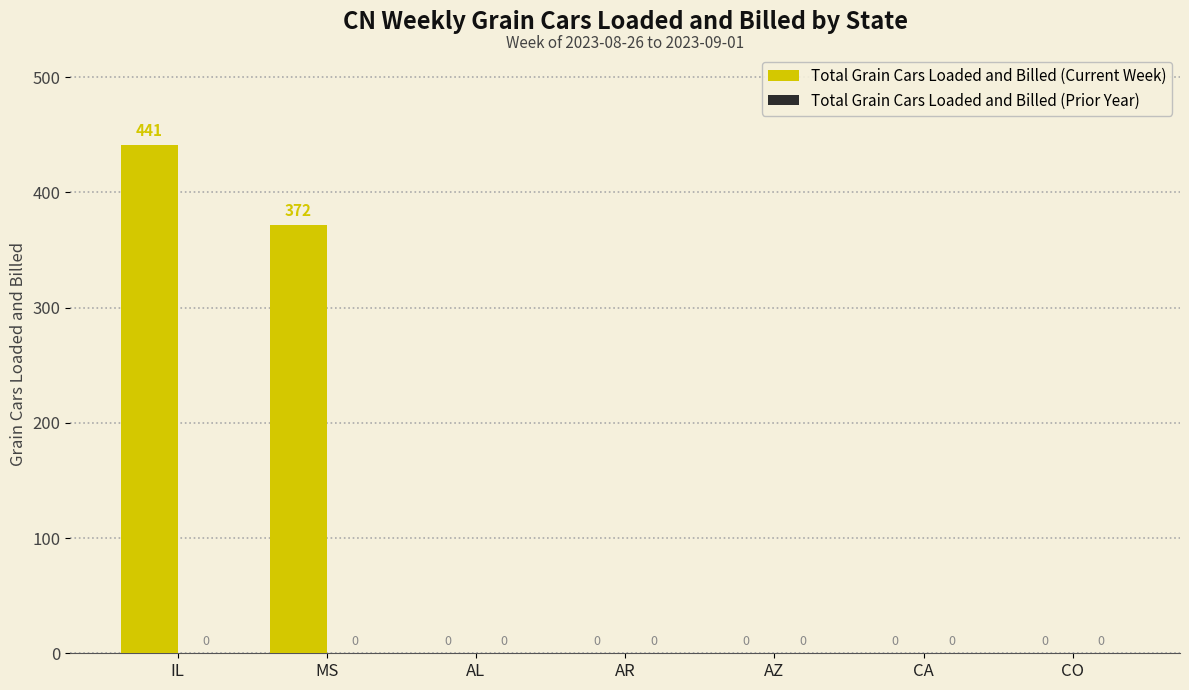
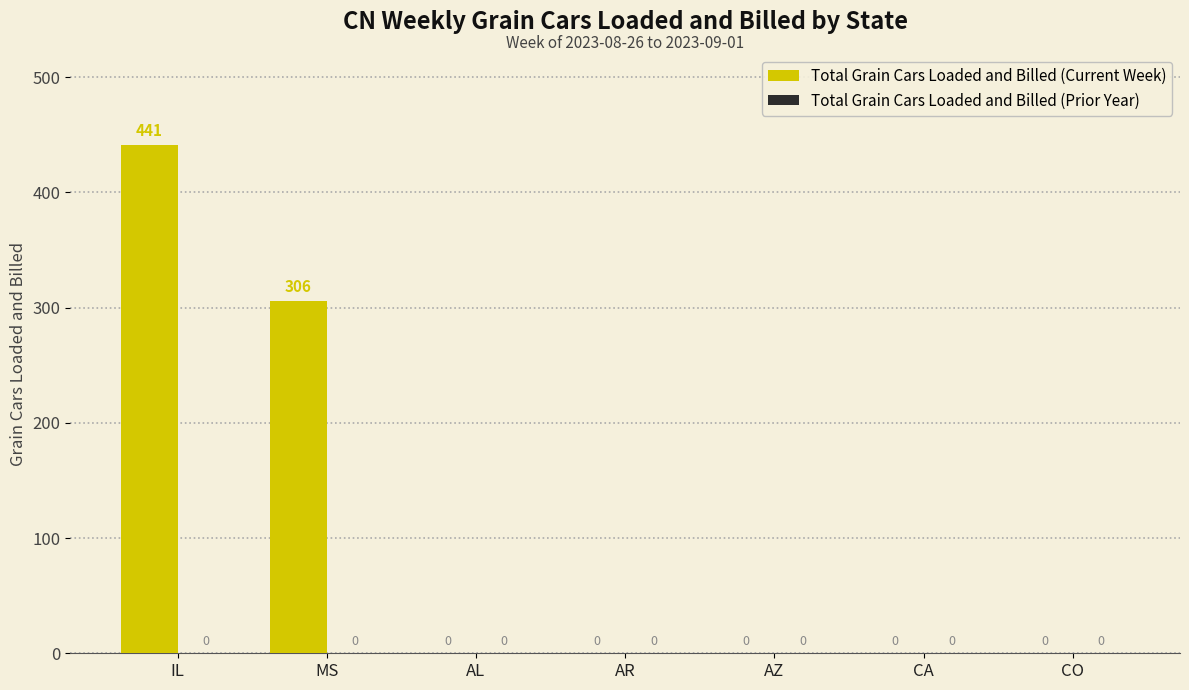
Total Grain Cars Loaded and Billed (Current Week), MS: 372 -> 306
